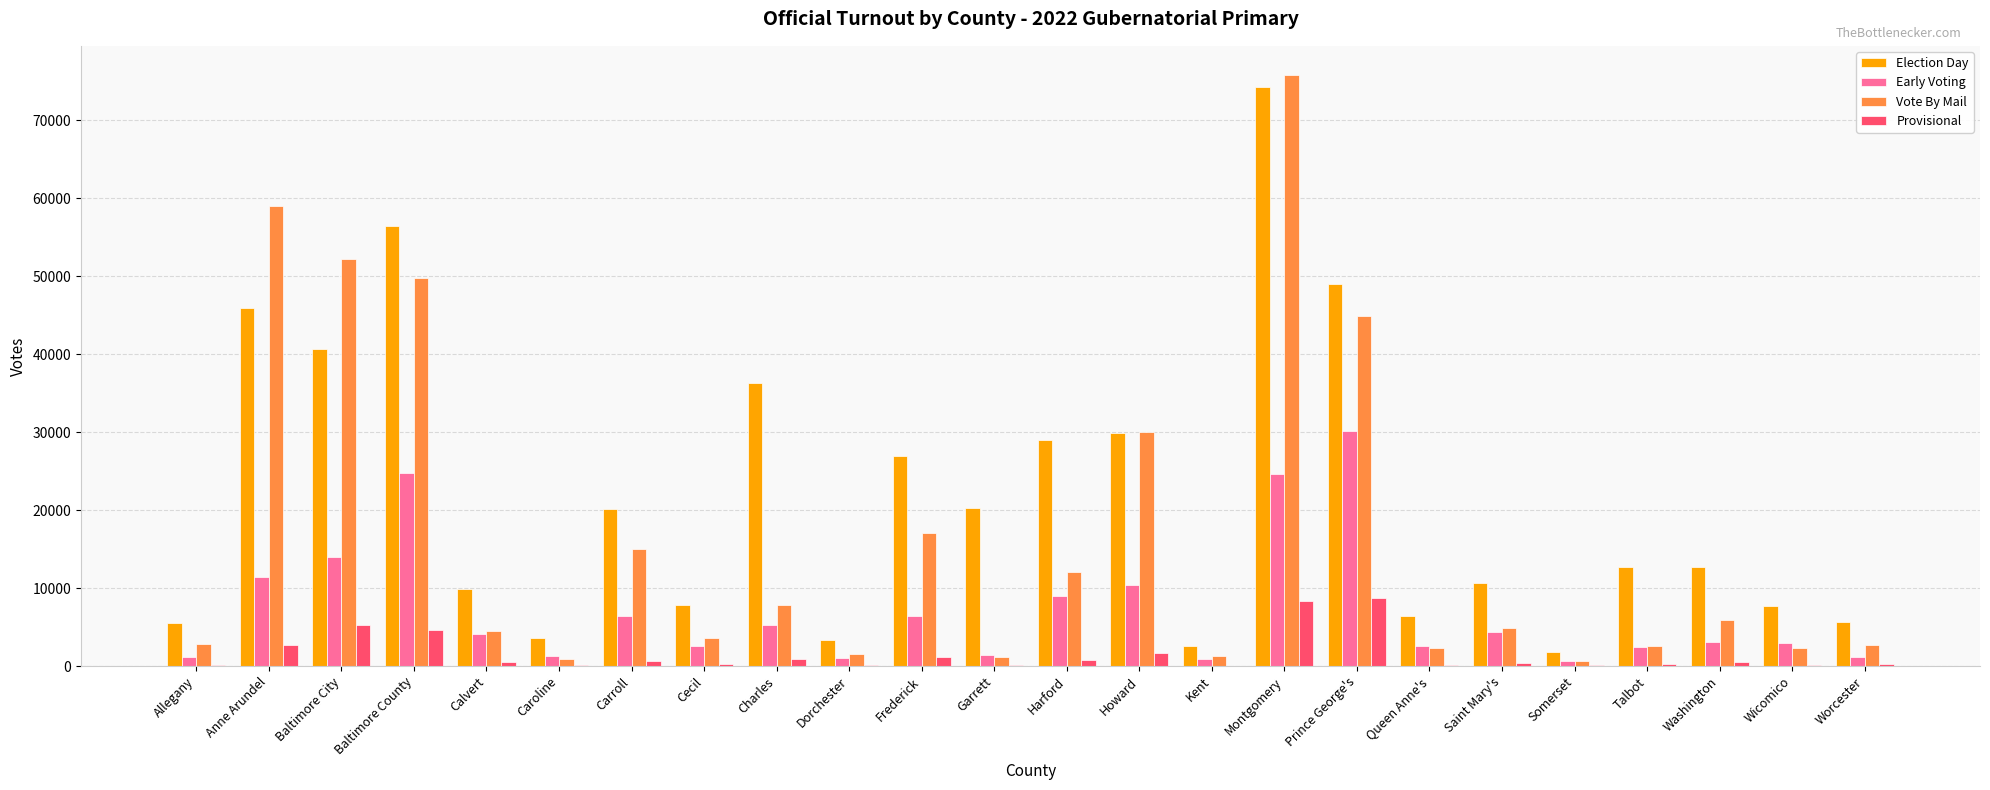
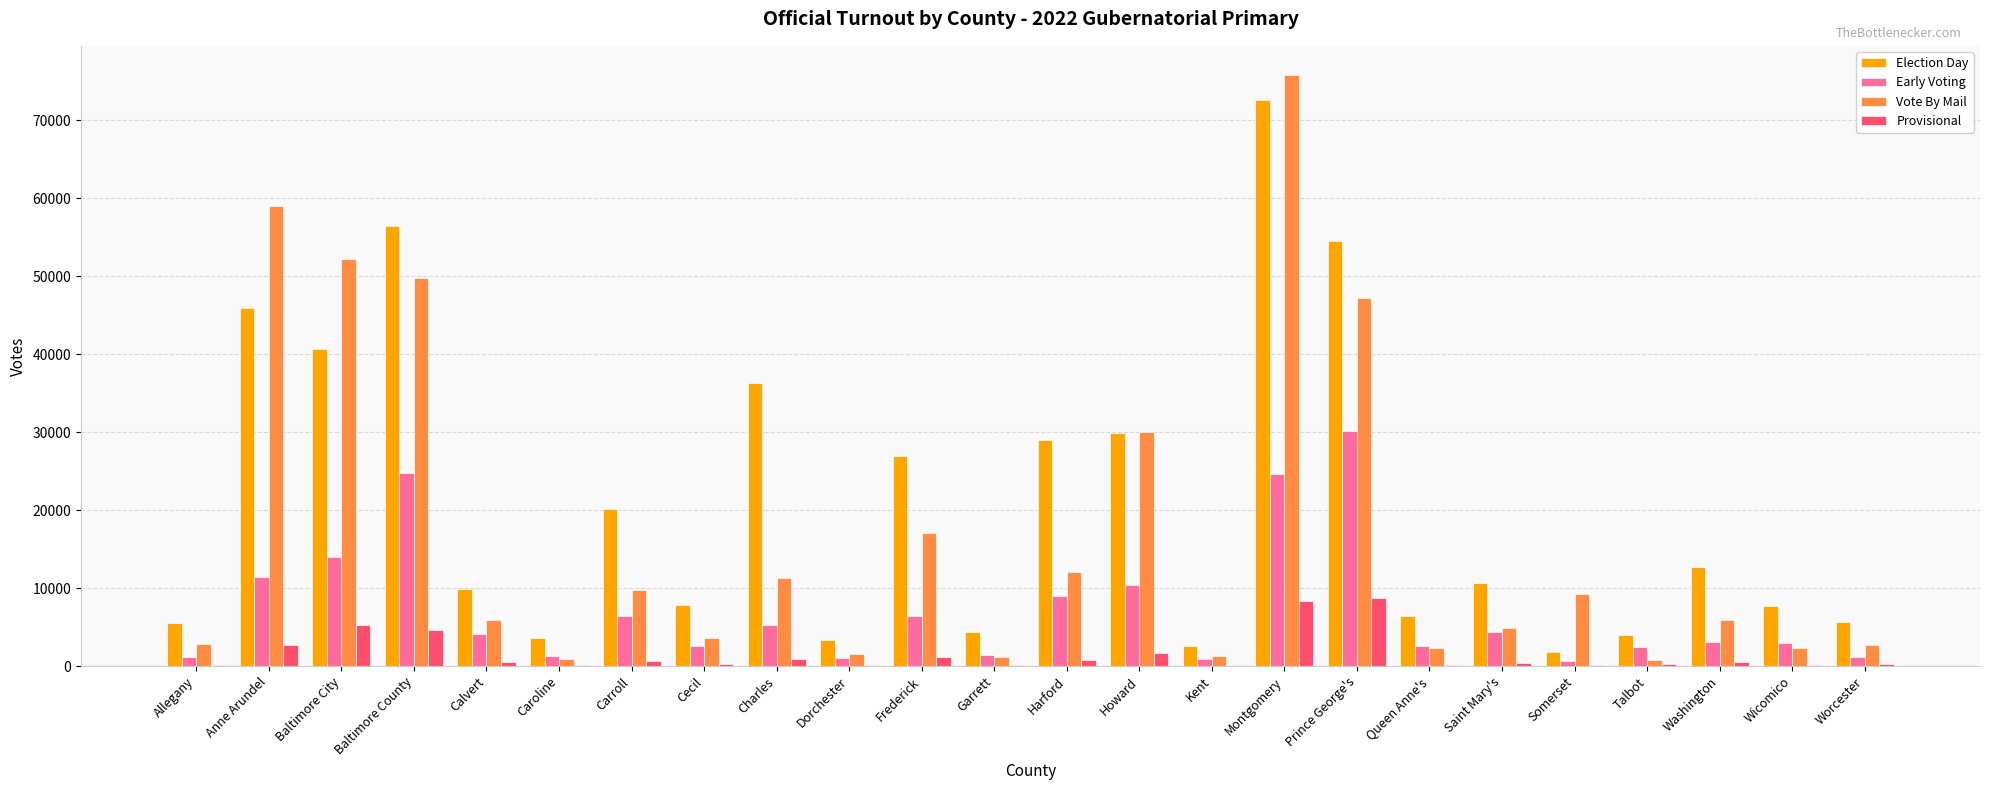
Vote By Mail, Calvert: 5000 -> 6000
Vote By Mail, Carroll: 15000 -> 10000
Vote By Mail, Charles: 8000 -> 11000
Election Day, Garrett: 20000 -> 4000
Election Day, Montgomery: 74000 -> 73000
Election Day, Prince George's: 49000 -> 55000
Vote By Mail, Prince George's: 45000 -> 47000
Vote By Mail, Somerset: 1000 -> 9000
Election Day, Talbot: 13000 -> 4000
Vote By Mail, Talbot: 3000 -> 1000
